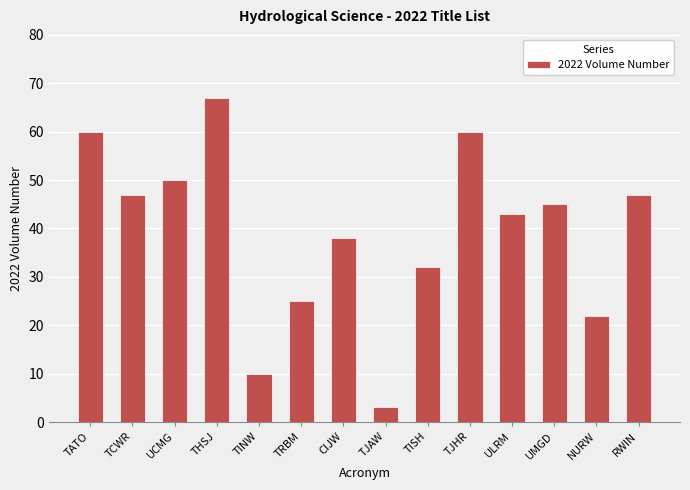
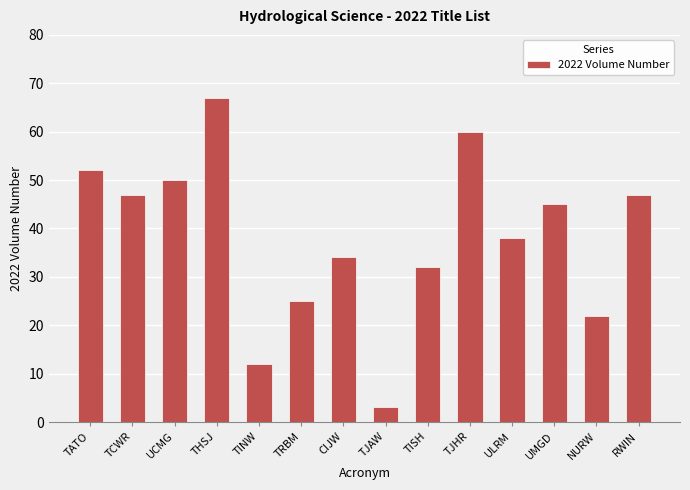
TATO: 60 -> 52
TINW: 10 -> 12
CIJW: 38 -> 34
ULRM: 43 -> 38
